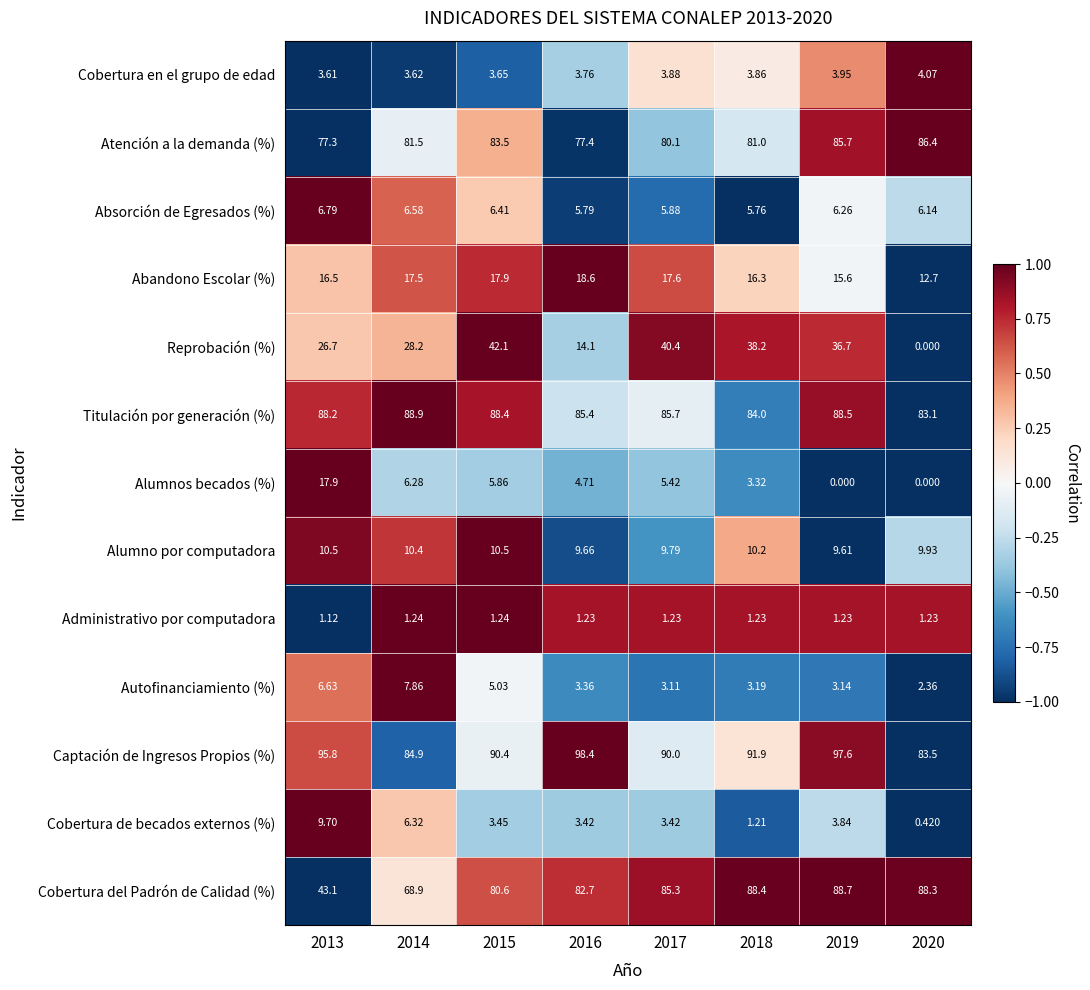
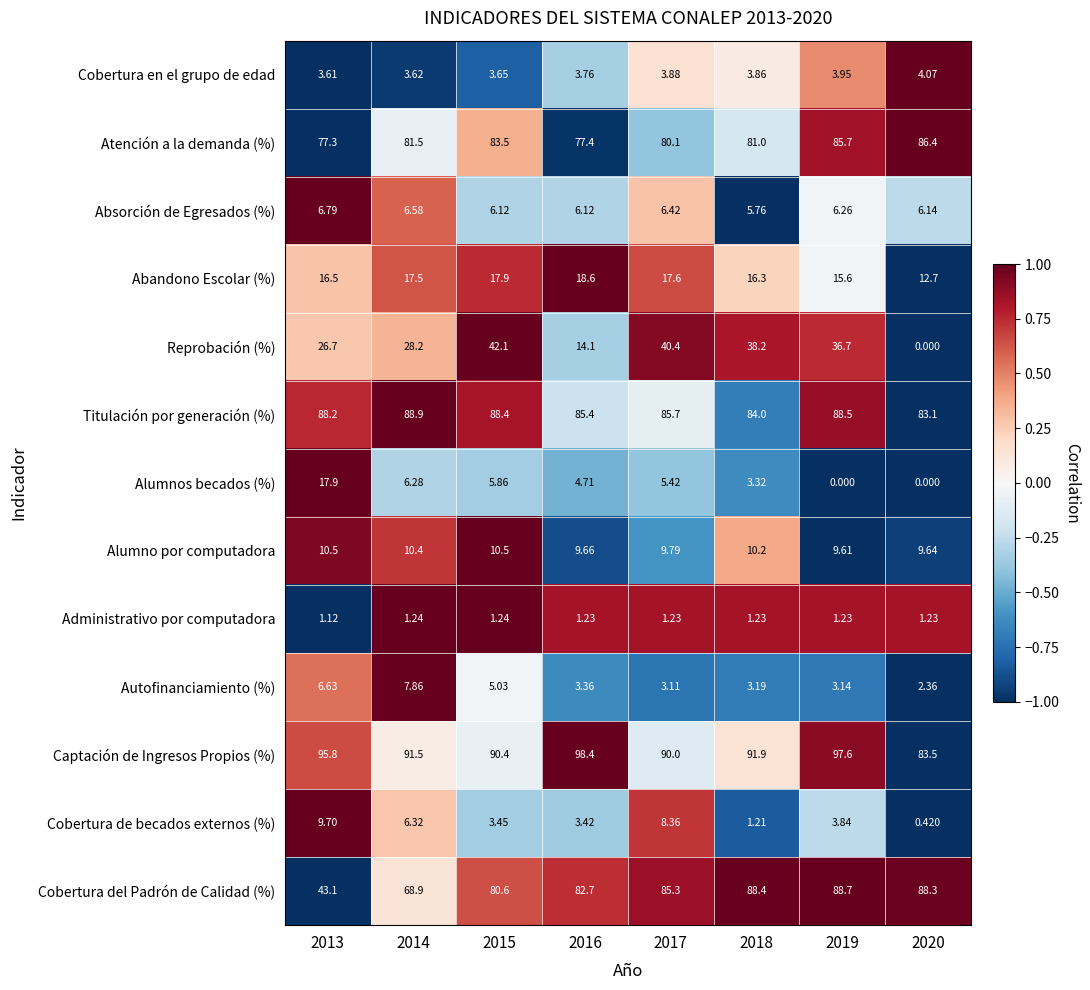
Absorción de Egresados (%), 2015: 6.41 -> 6.12
Absorción de Egresados (%), 2016: 5.79 -> 6.12
Absorción de Egresados (%), 2017: 5.88 -> 6.42
Alumno por computadora, 2020: 9.93 -> 9.64
Captación de Ingresos Propios (%), 2014: 84.9 -> 91.5
Cobertura de becados externos (%), 2017: 3.42 -> 8.36
